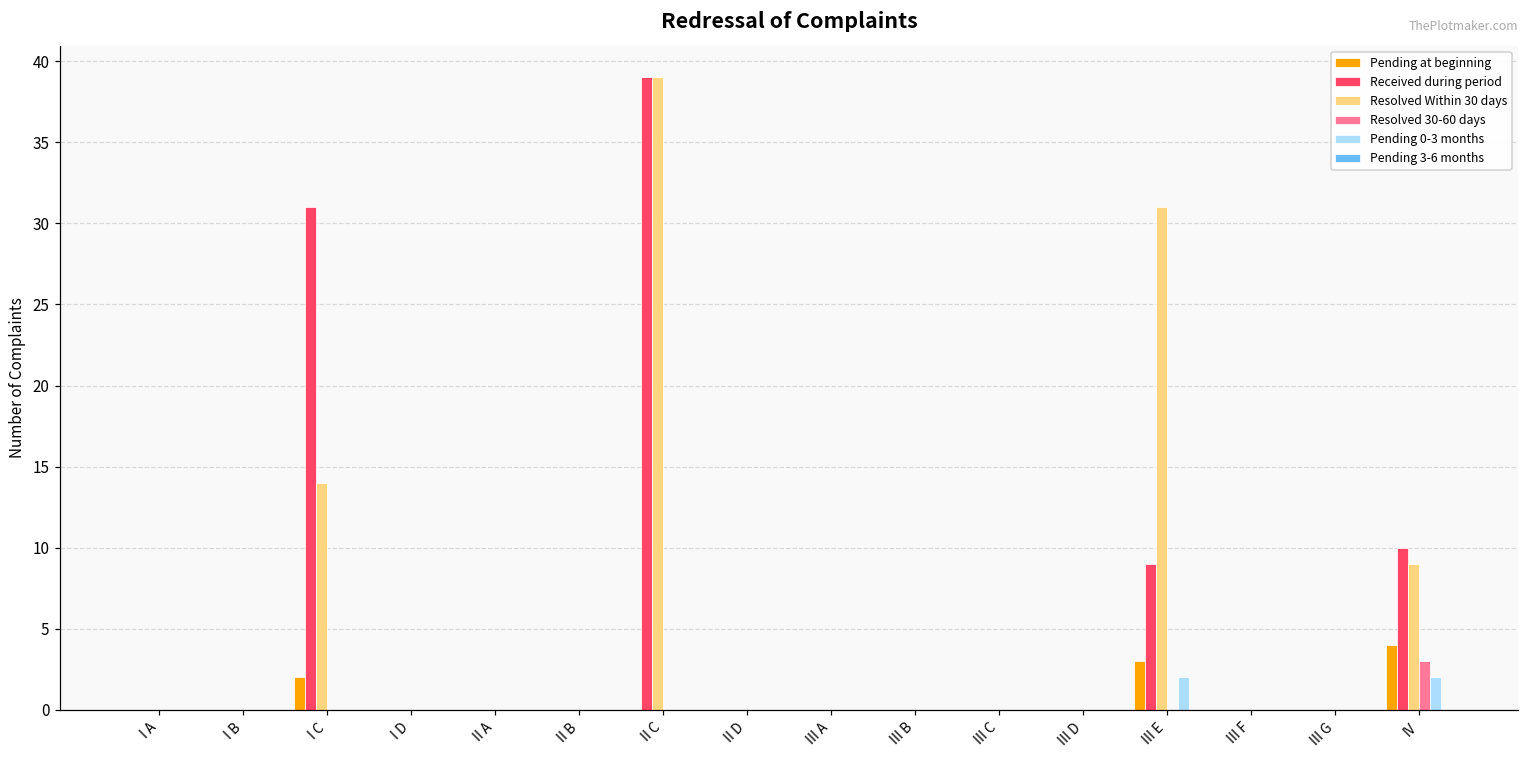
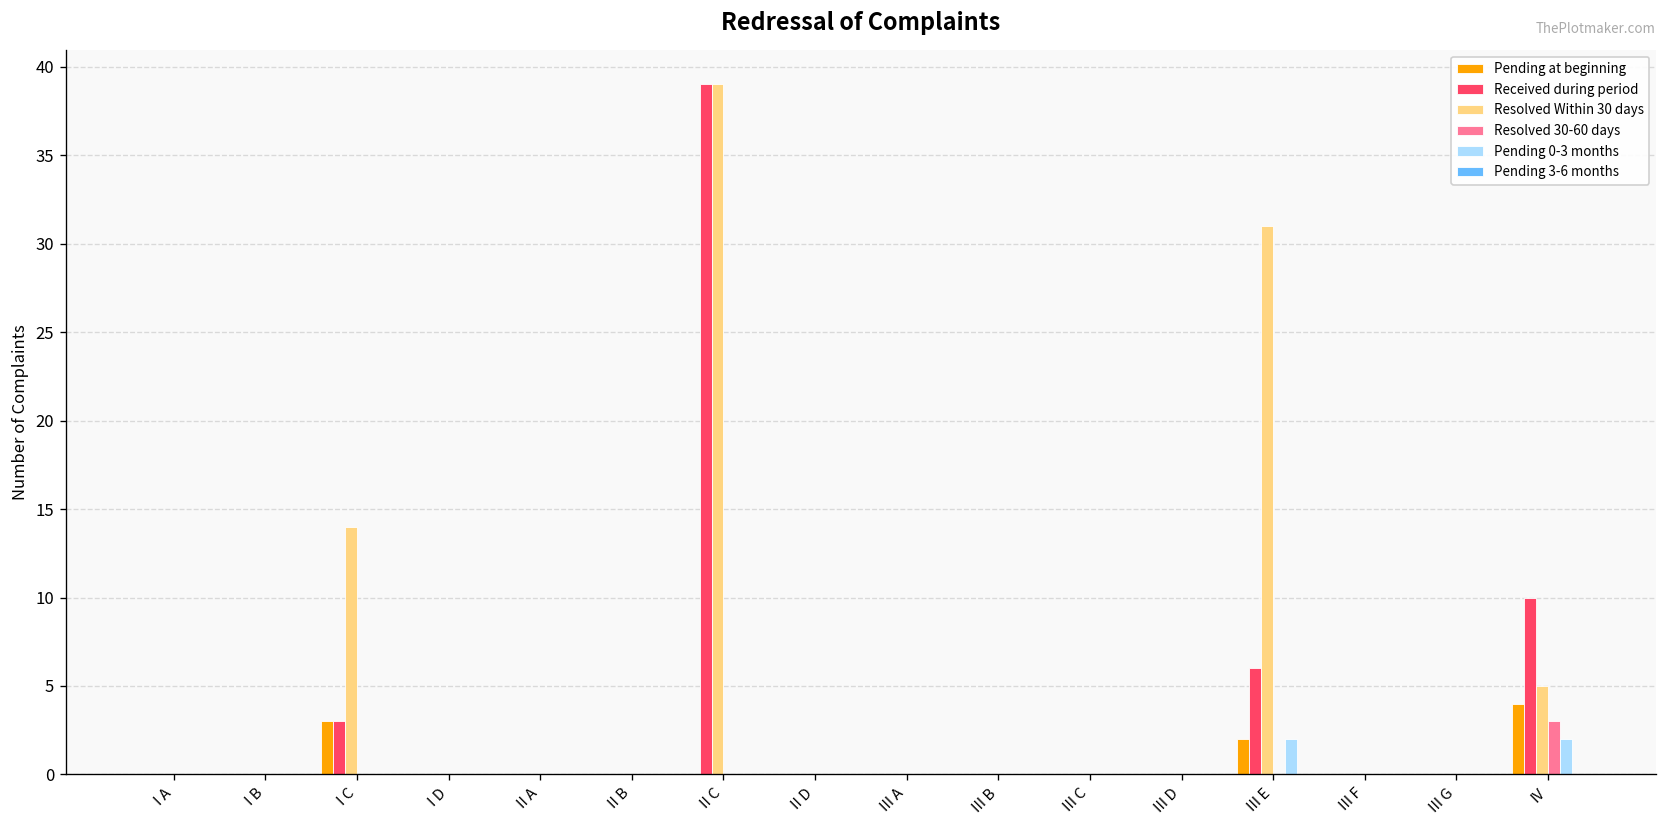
Pending at beginning, I C: 2 -> 3
Received during period, I C: 31 -> 3
Pending at beginning, III E: 3 -> 2
Received during period, III E: 9 -> 6
Resolved Within 30 days, IV: 9 -> 5
